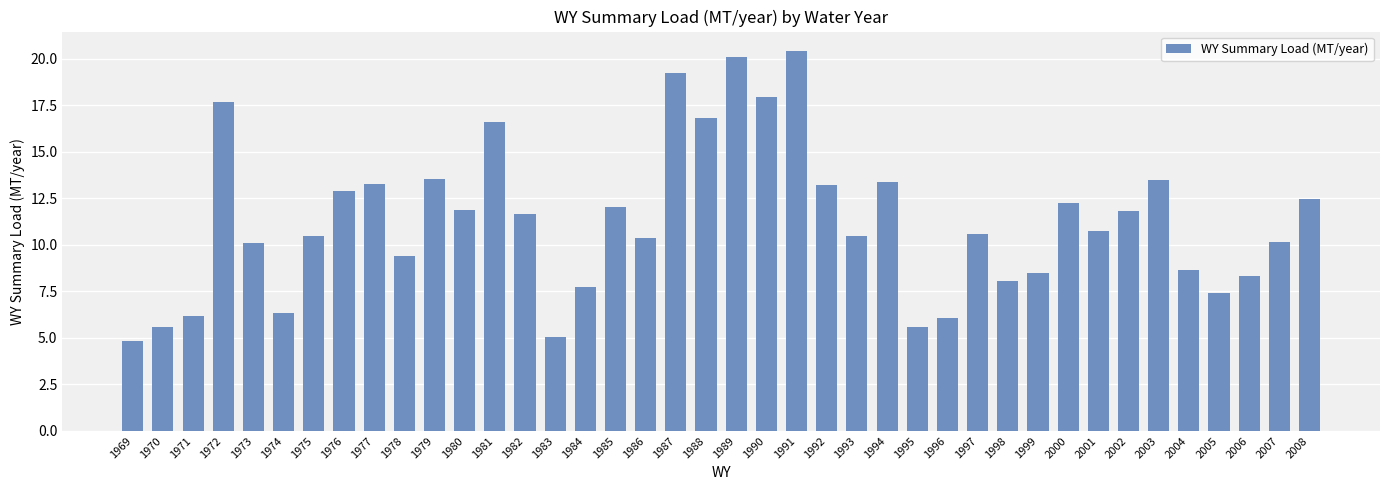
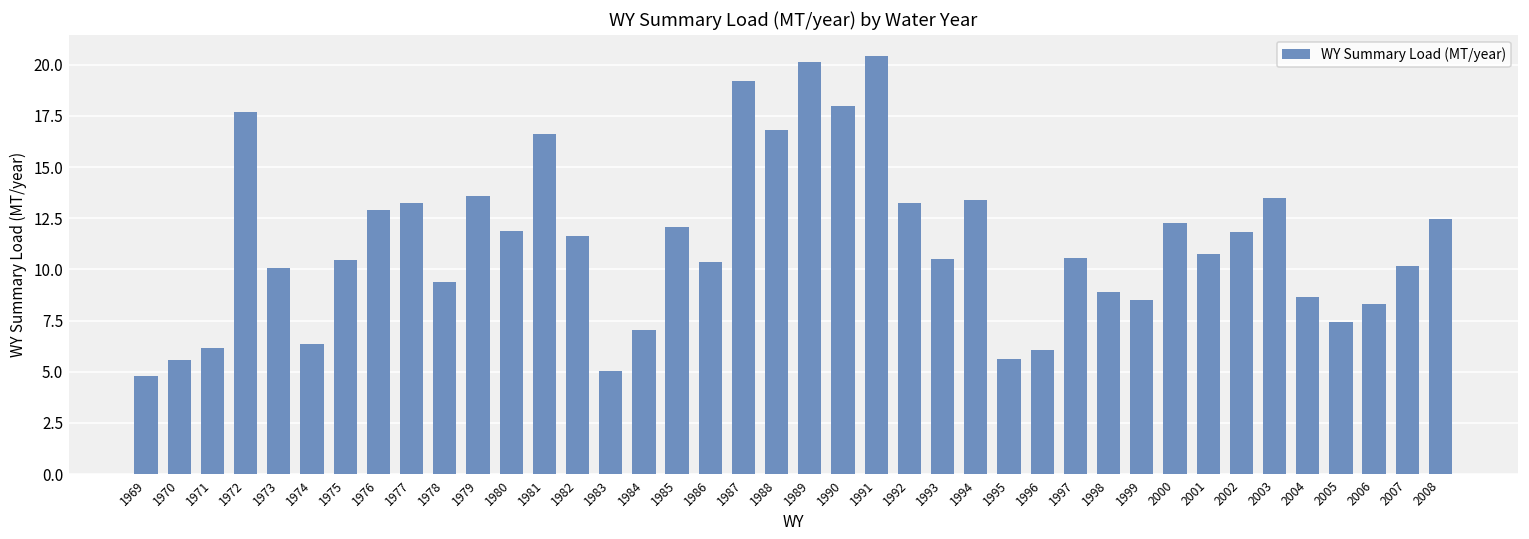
1984: 7.7 -> 7.0
1998: 8.0 -> 8.9
